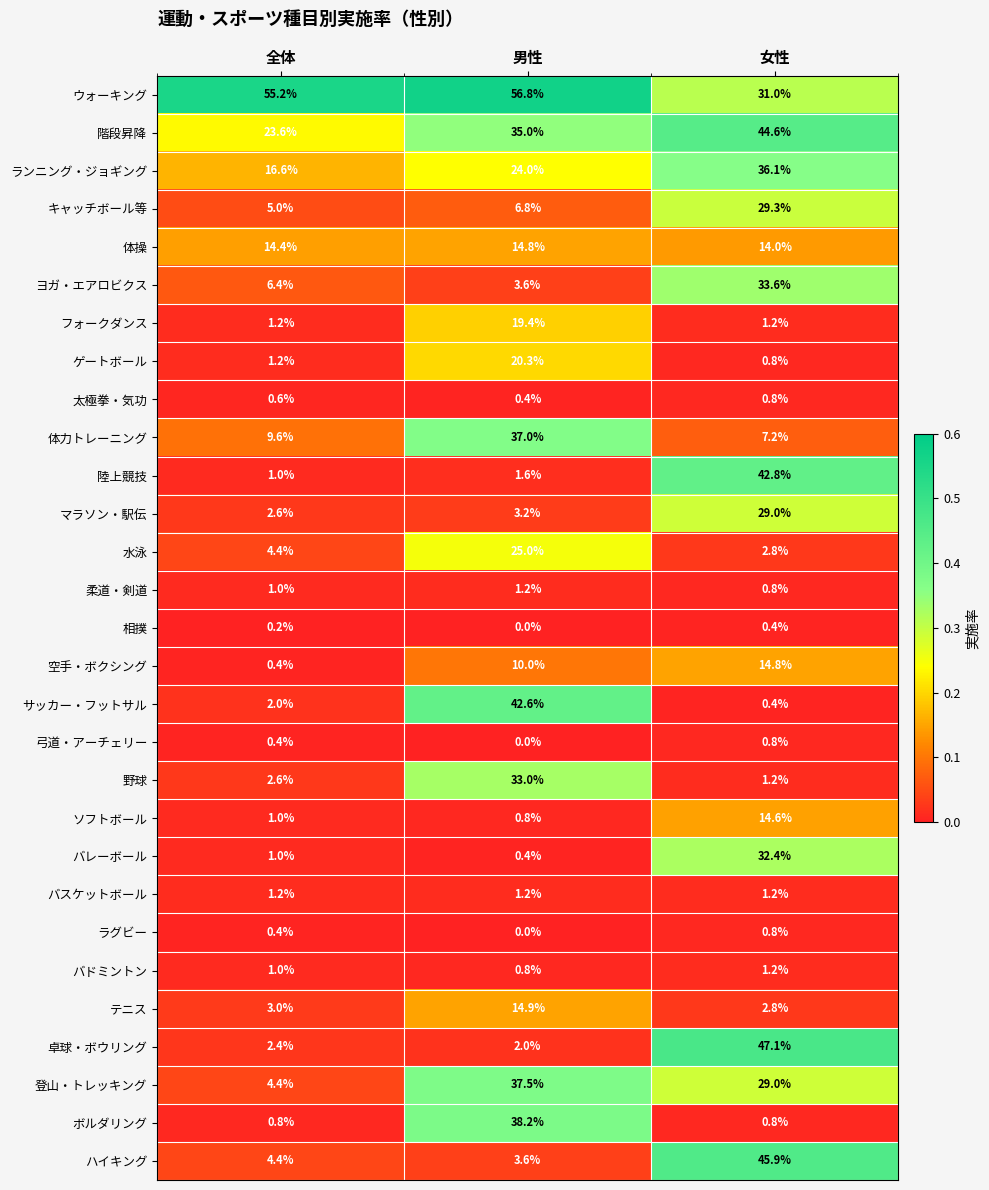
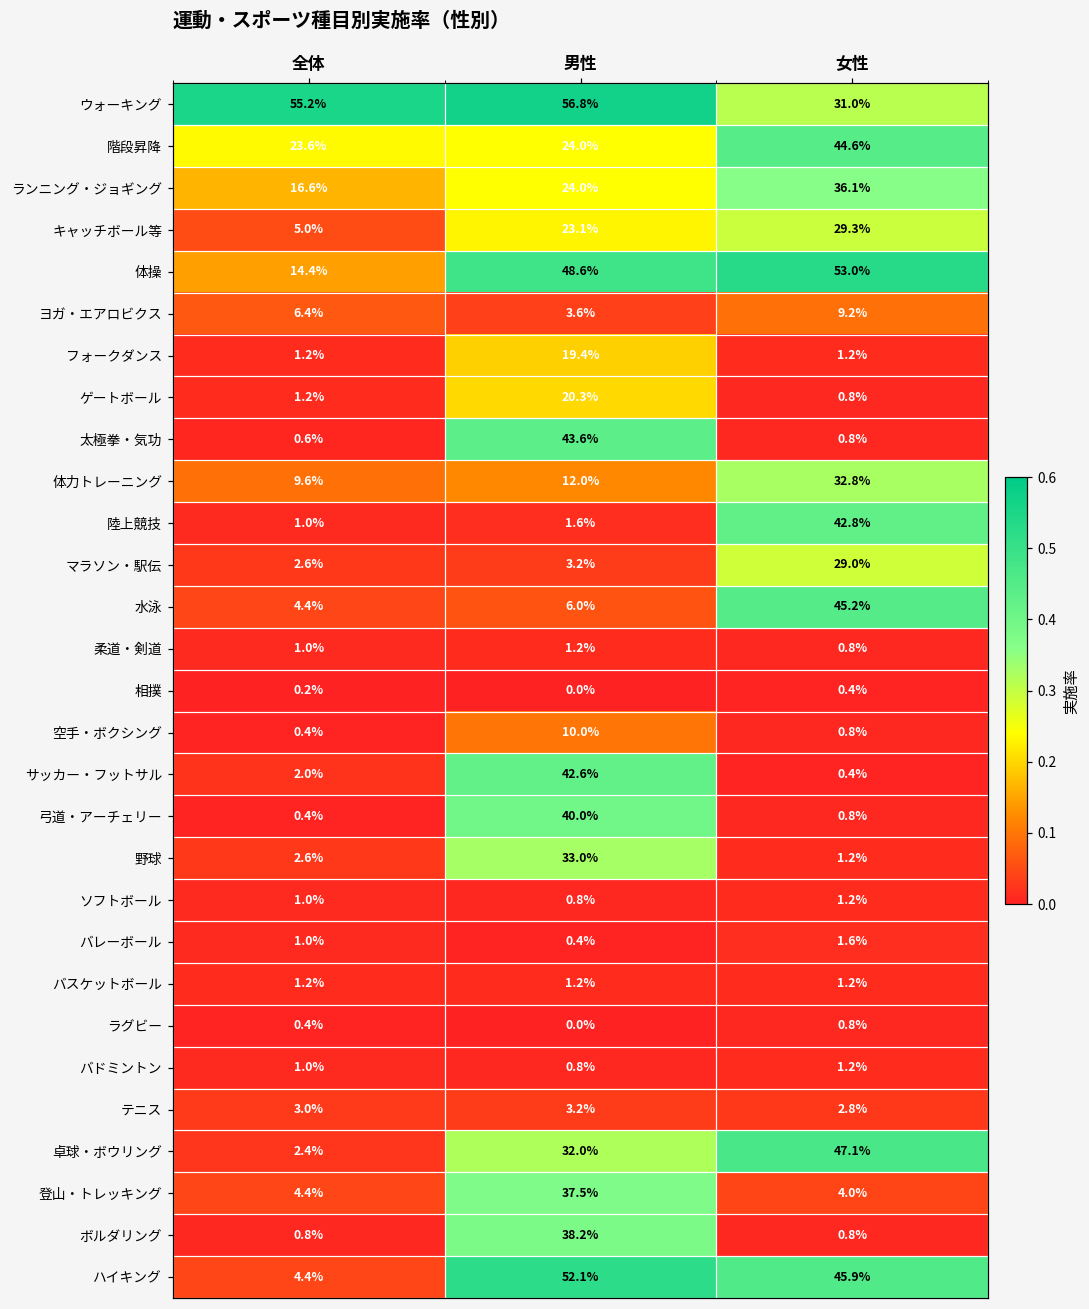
階段昇降, 男性: 35.0% -> 24.0%
キャッチボール等, 男性: 6.8% -> 23.1%
体操, 男性: 14.8% -> 48.6%
体操, 女性: 14.0% -> 53.0%
ヨガ・エアロビクス, 女性: 33.6% -> 9.2%
太極拳・気功, 男性: 0.4% -> 43.6%
体力トレーニング, 男性: 37.0% -> 12.0%
体力トレーニング, 女性: 7.2% -> 32.8%
水泳, 男性: 25.0% -> 6.0%
水泳, 女性: 2.8% -> 45.2%
空手・ボクシング, 女性: 14.8% -> 0.8%
弓道・アーチェリー, 男性: 0.0% -> 40.0%
ソフトボール, 女性: 14.6% -> 1.2%
バレーボール, 女性: 32.4% -> 1.6%
テニス, 男性: 14.9% -> 3.2%
卓球・ボウリング, 男性: 2.0% -> 32.0%
登山・トレッキング, 女性: 29.0% -> 4.0%
ハイキング, 男性: 3.6% -> 52.1%
